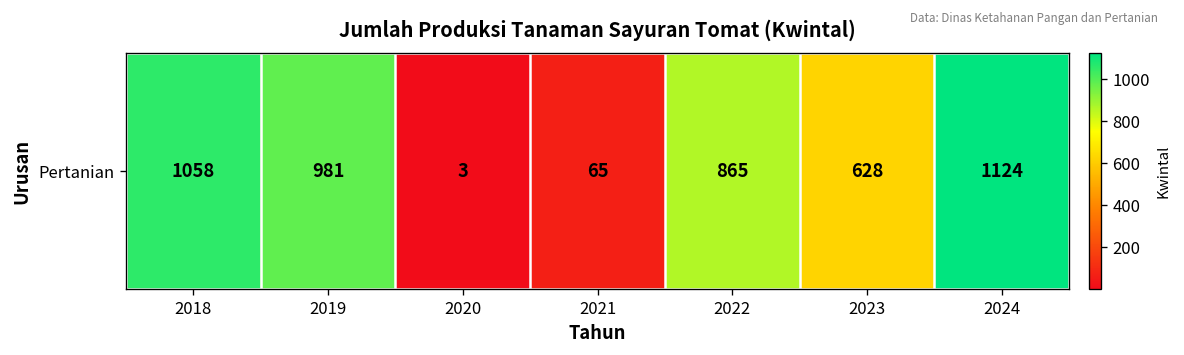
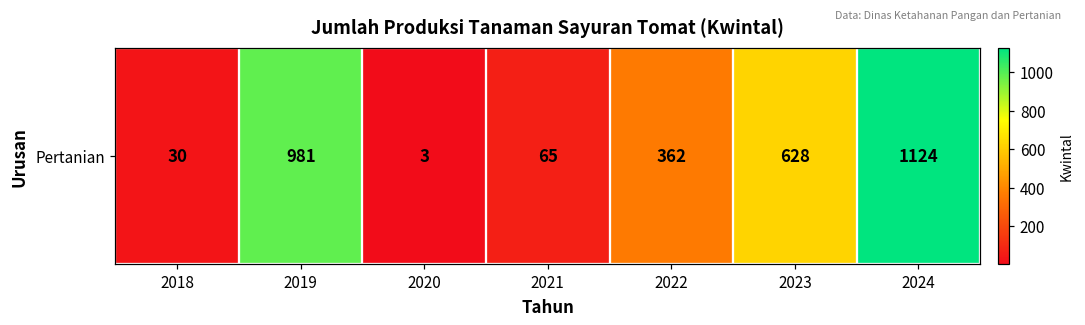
Pertanian, 2018: 1058 -> 30
Pertanian, 2022: 865 -> 362
